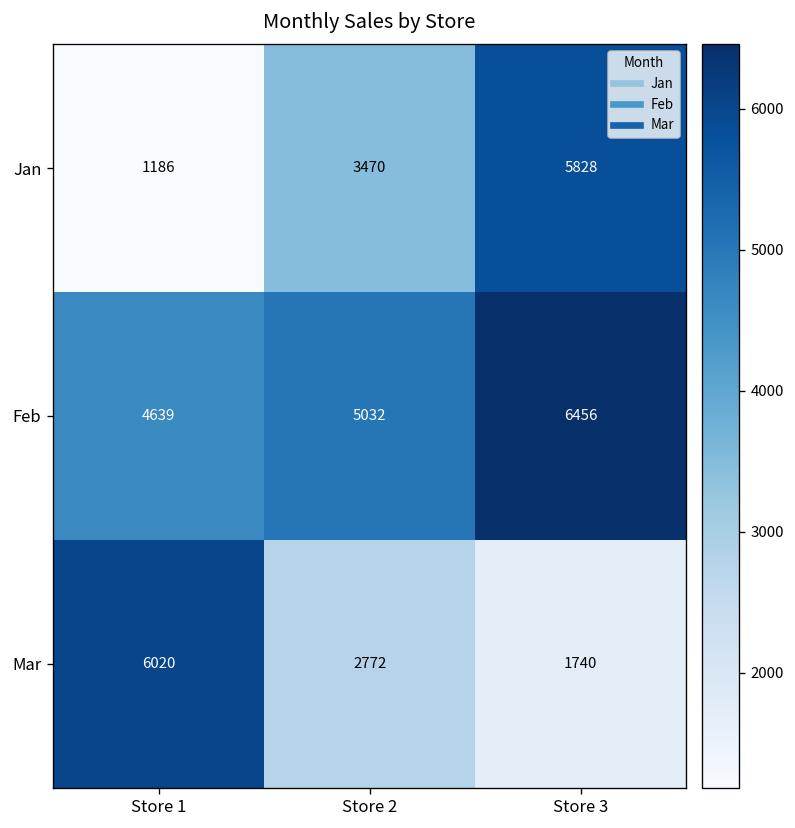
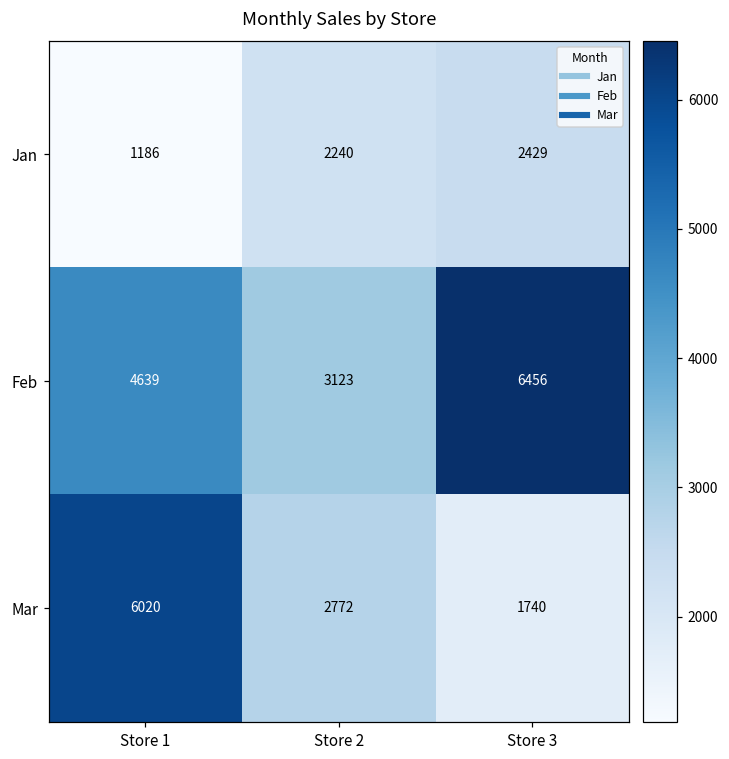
Jan, Store 2: 3470 -> 2240
Jan, Store 3: 5828 -> 2429
Feb, Store 2: 5032 -> 3123
